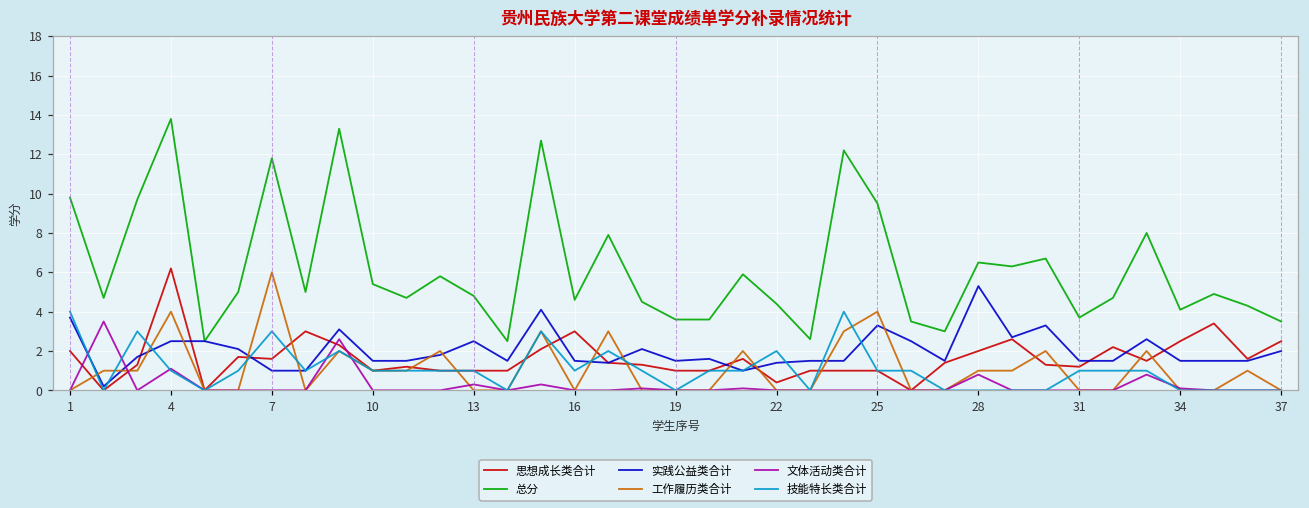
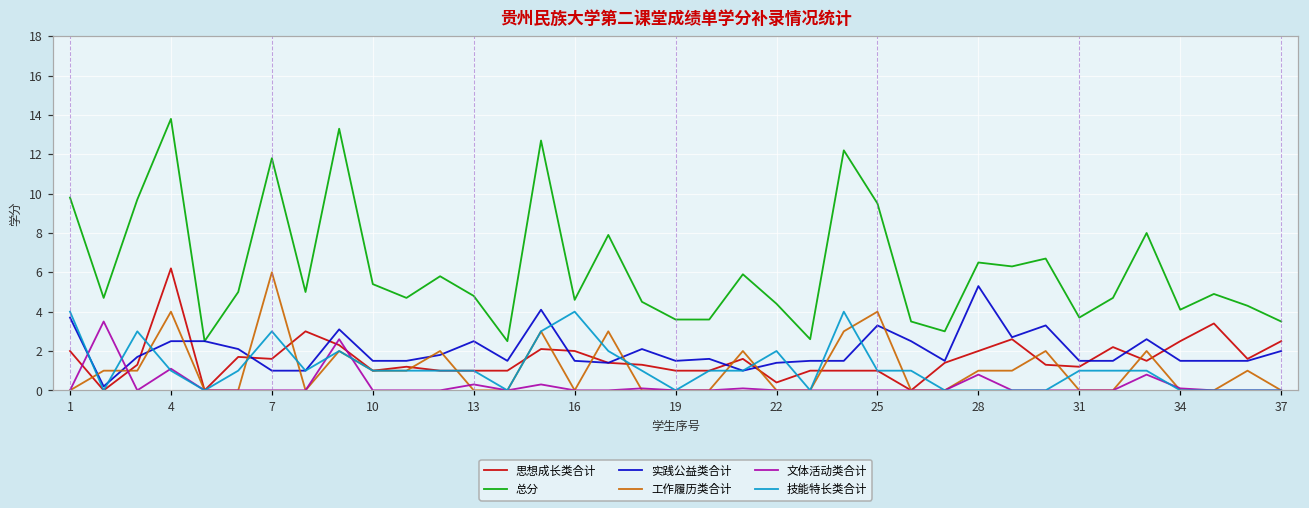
思想成长类合计, 16: 3 -> 2
技能特长类合计, 16: 1 -> 4
